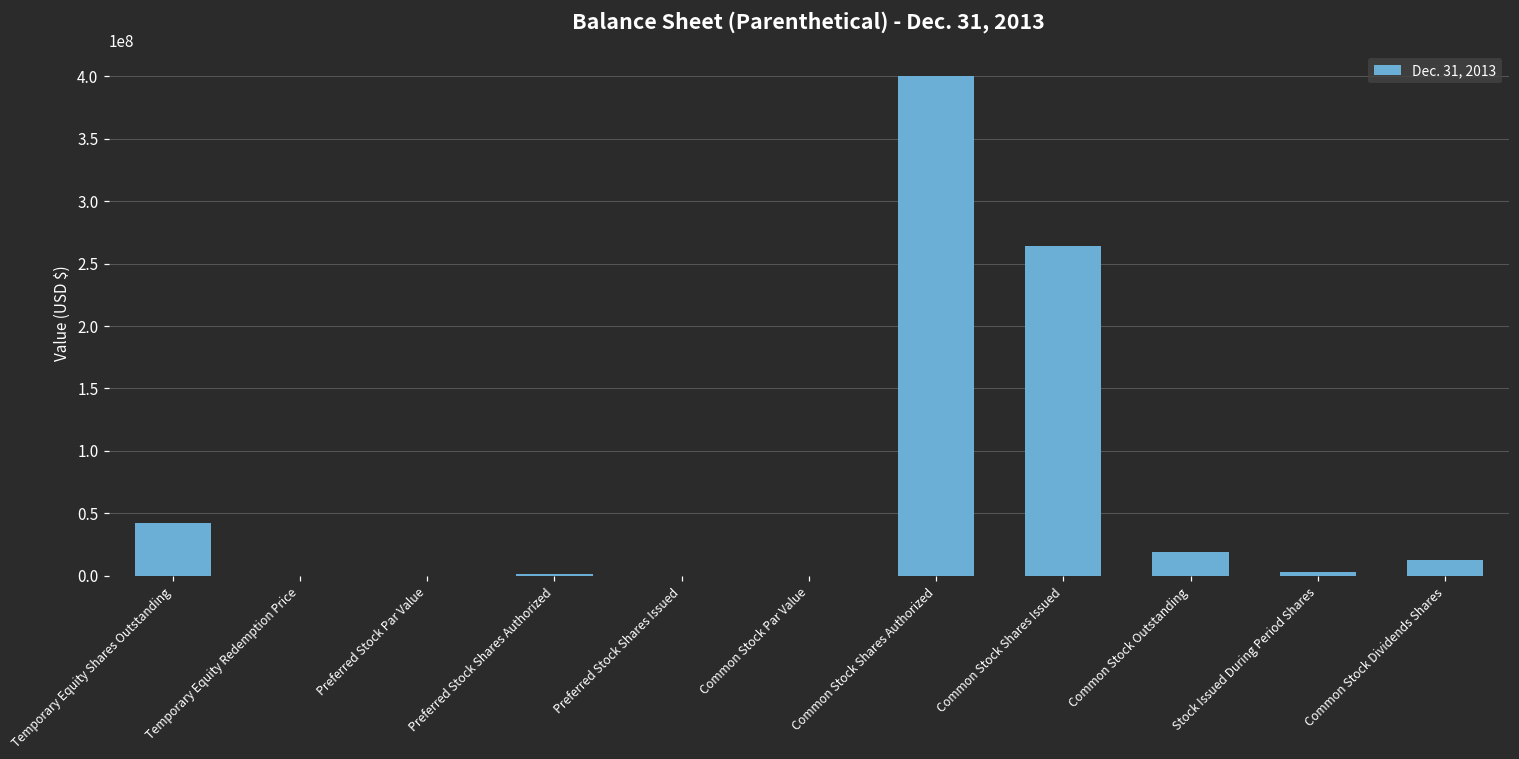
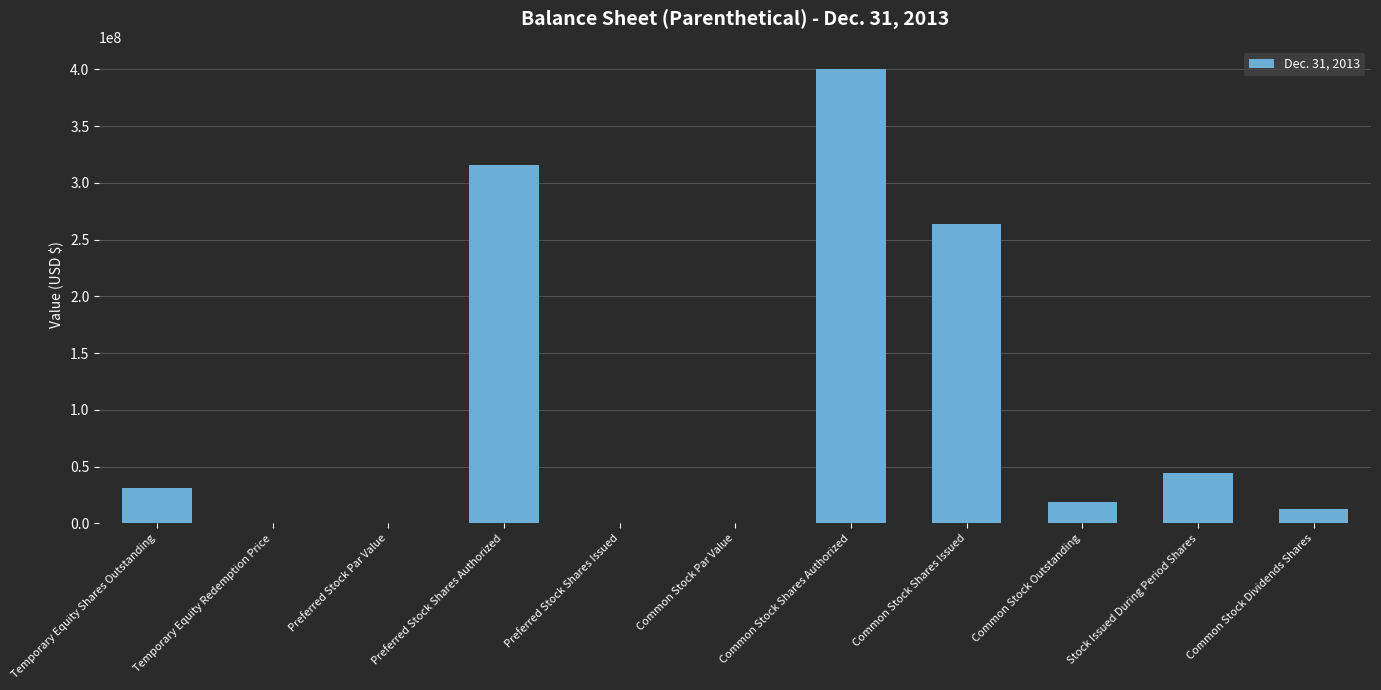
Temporary Equity Shares Outstanding: 42000000 -> 31000000
Preferred Stock Shares Authorized: 1000000 -> 316000000
Stock Issued During Period Shares: 3000000 -> 44000000
